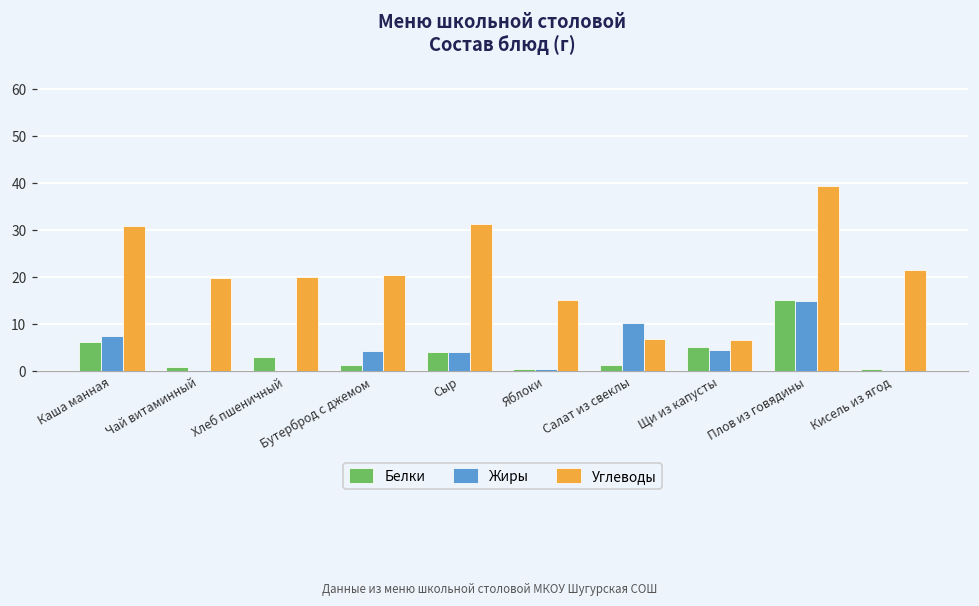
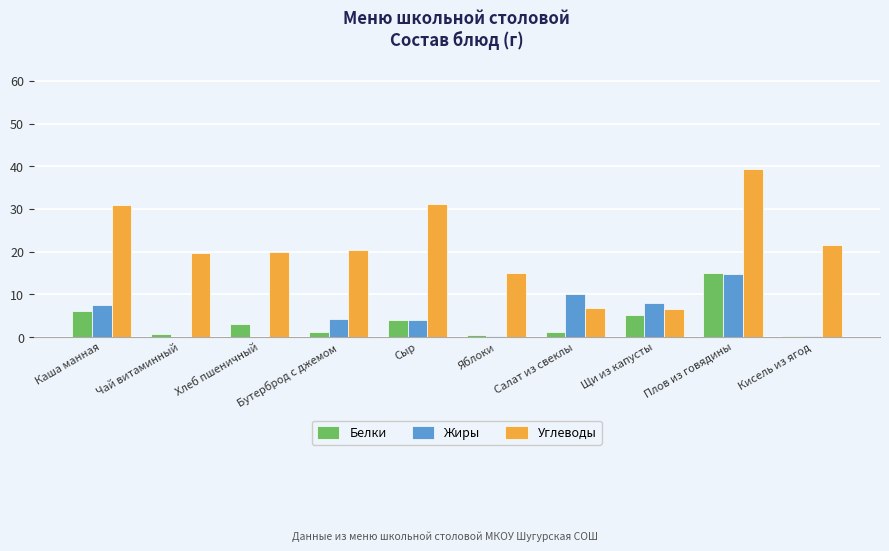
Жиры, Щи из капусты: 4 -> 8
